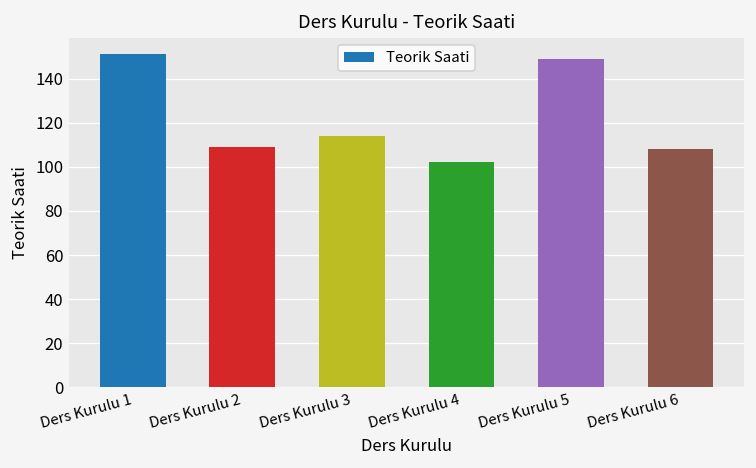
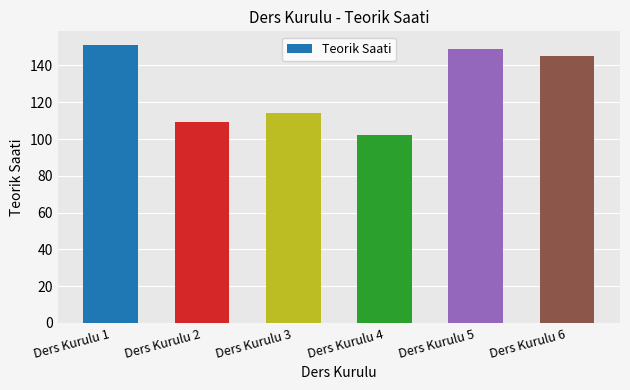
Ders Kurulu 6: 108 -> 145
